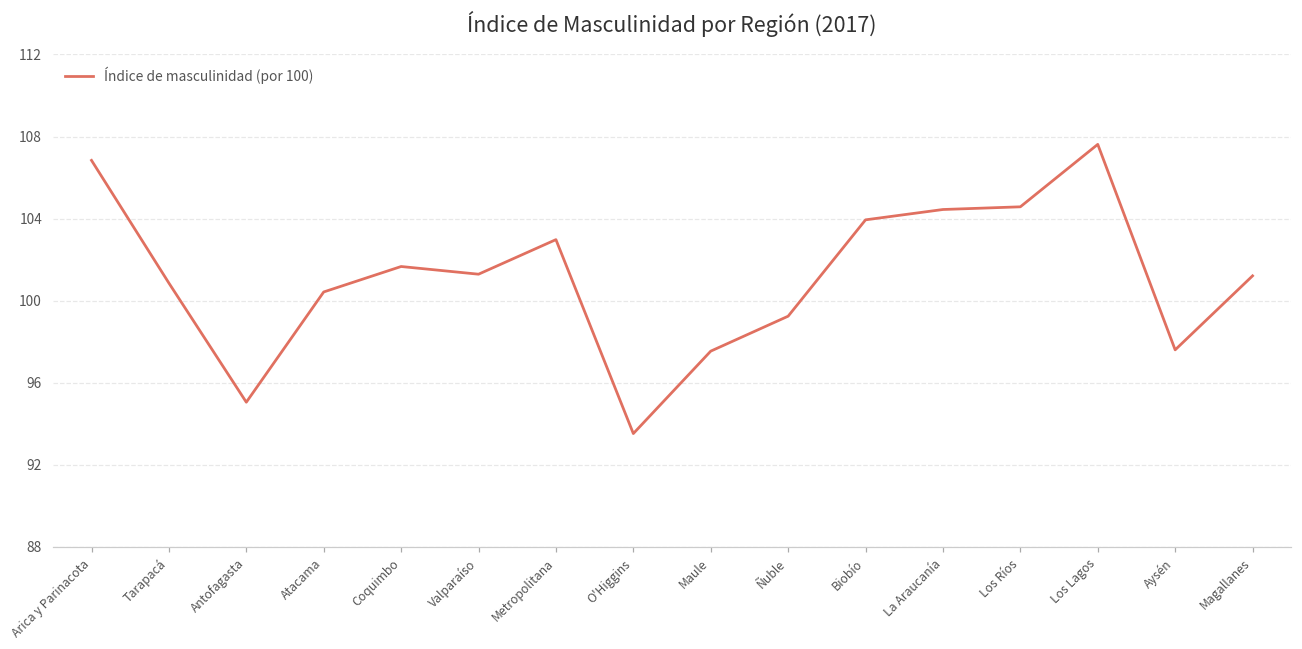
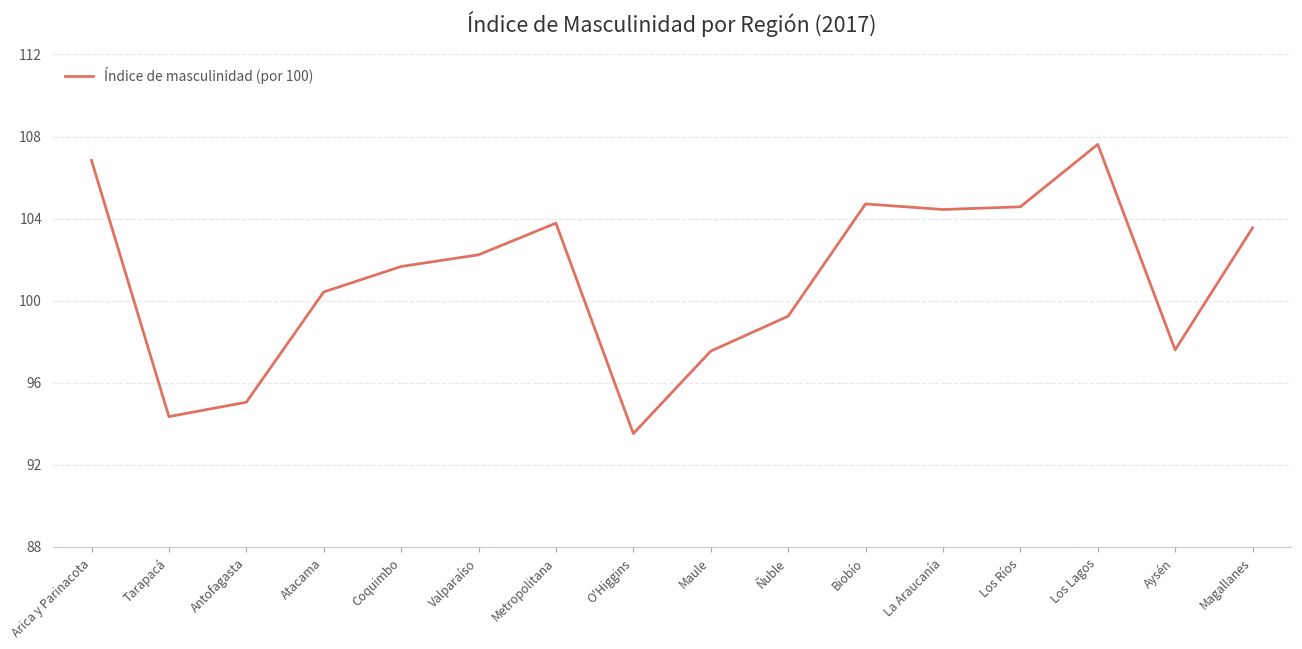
Tarapacá: 100.9 -> 94.3
Valparaíso: 101.3 -> 102.2
Metropolitana: 103.0 -> 103.8
Biobío: 103.9 -> 104.7
Magallanes: 101.2 -> 103.5
